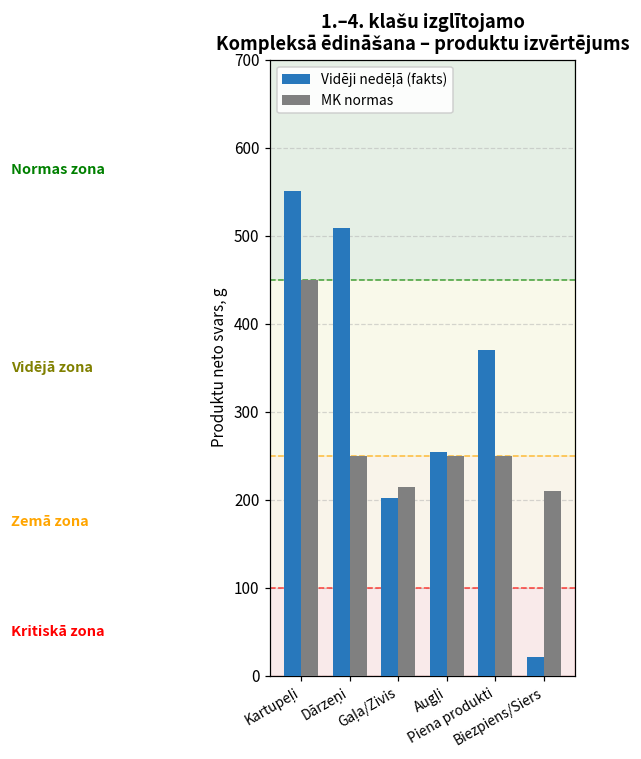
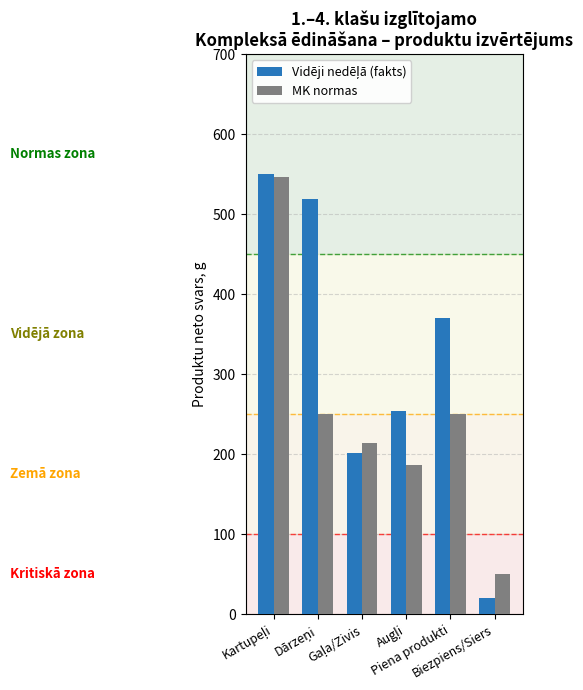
MK normas, Kartupeļi: 450 -> 550
Vidēji nedēļā (fakts), Dārzeņi: 510 -> 520
MK normas, Augļi: 250 -> 190
MK normas, Biezpiens/Siers: 210 -> 50
